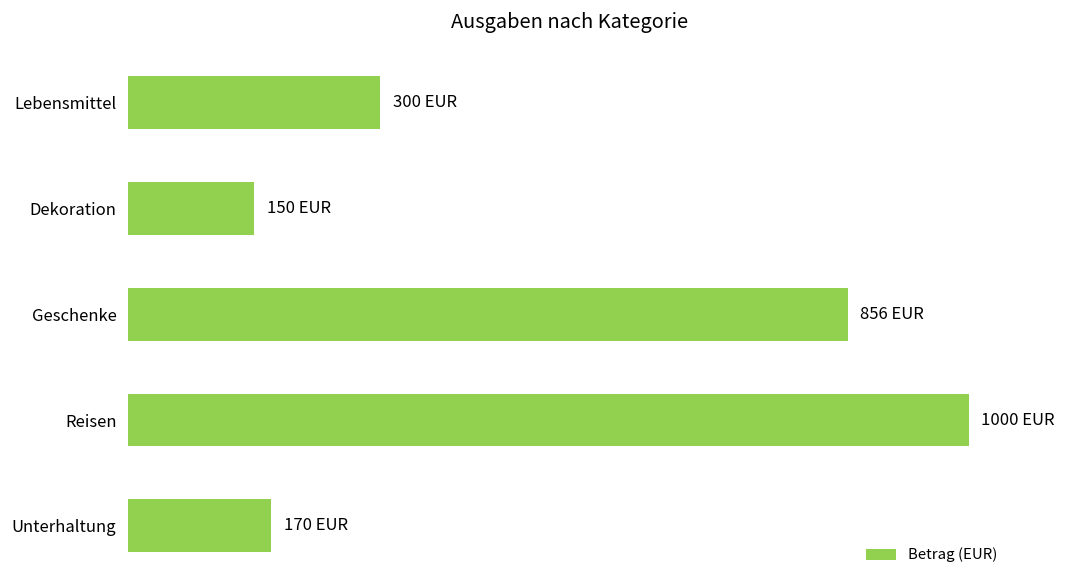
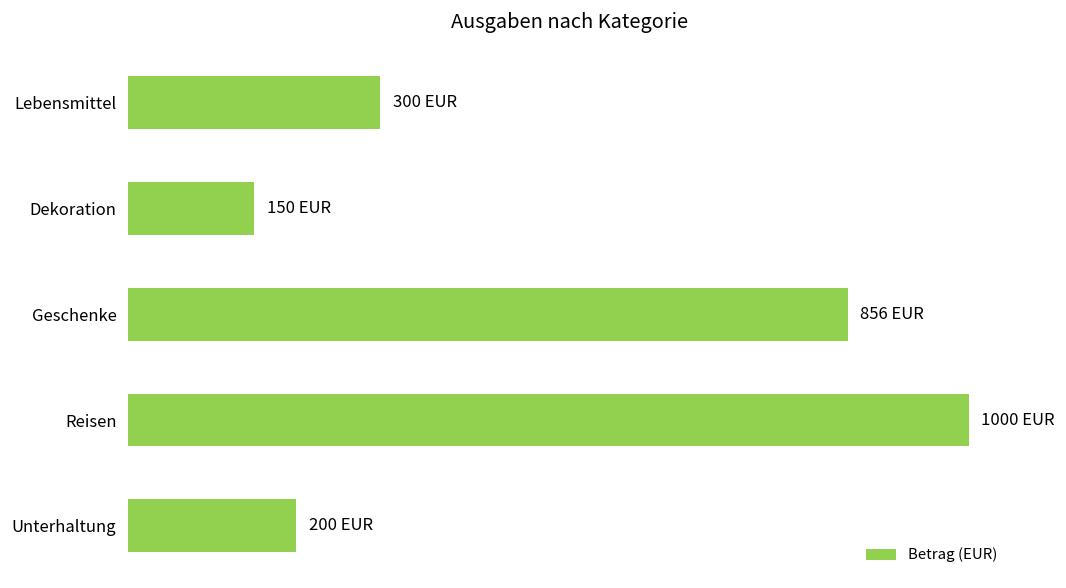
Unterhaltung: 170 -> 200
